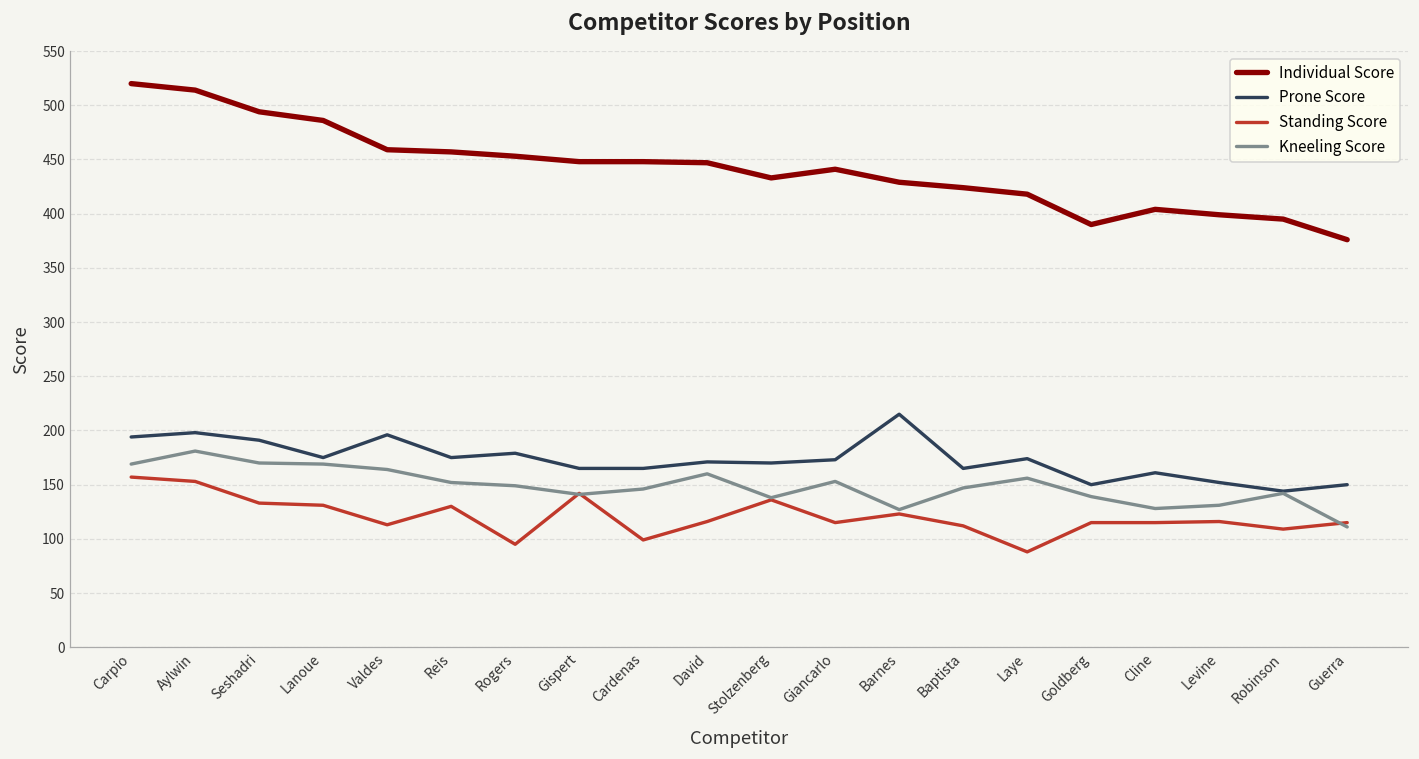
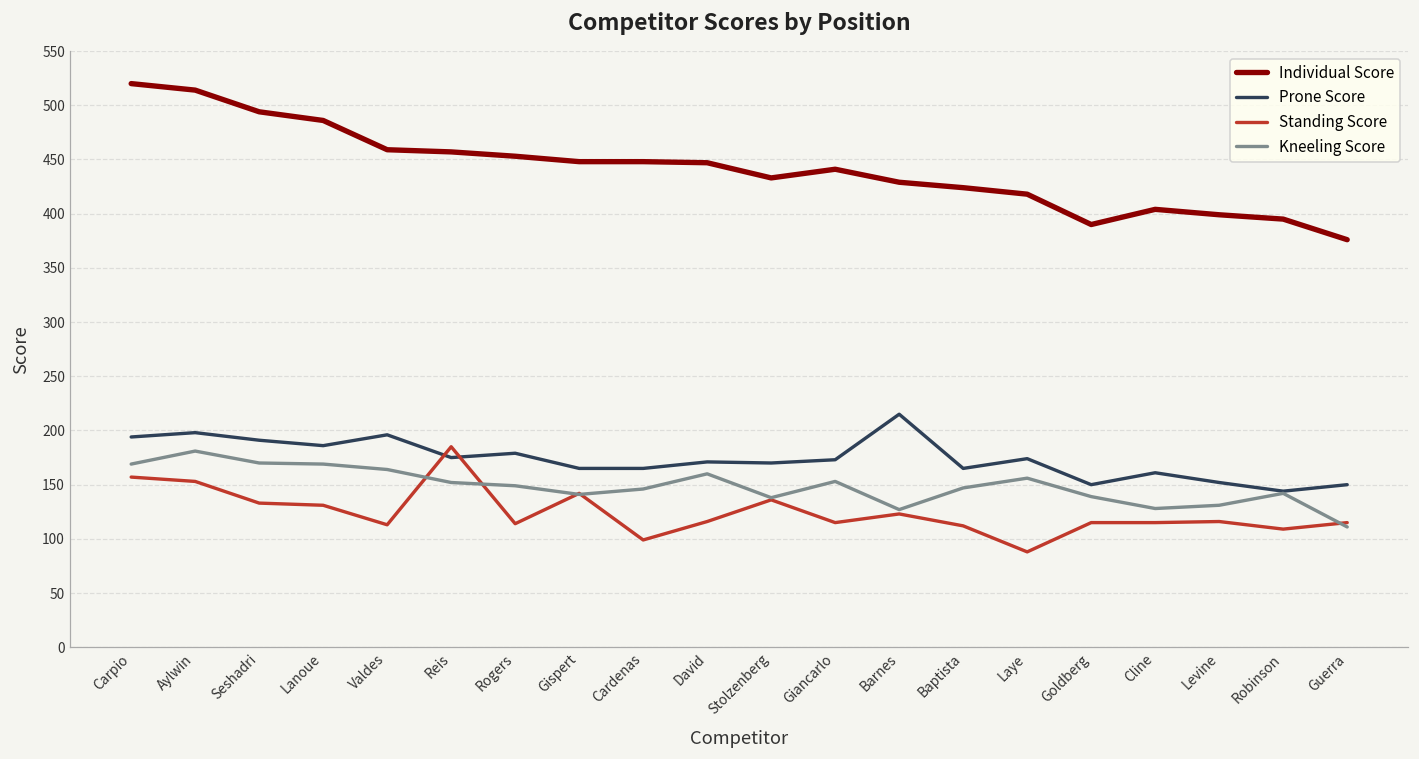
Prone Score, Lanoue: 180 -> 190
Standing Score, Reis: 130 -> 190
Standing Score, Rogers: 100 -> 110
